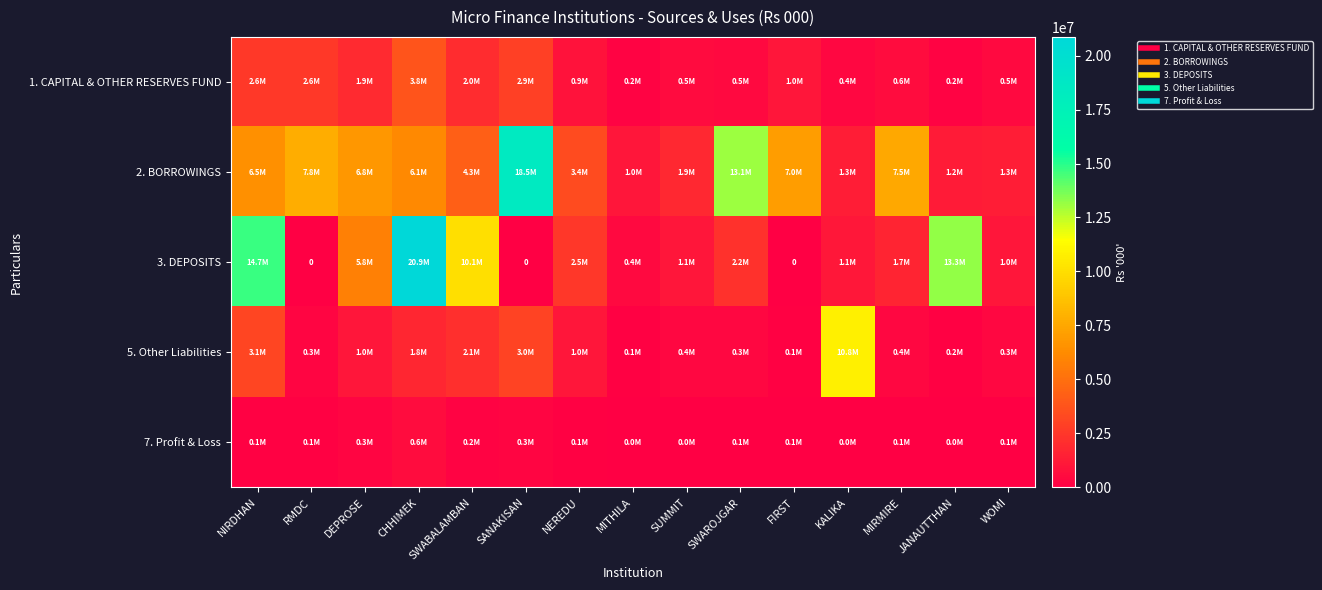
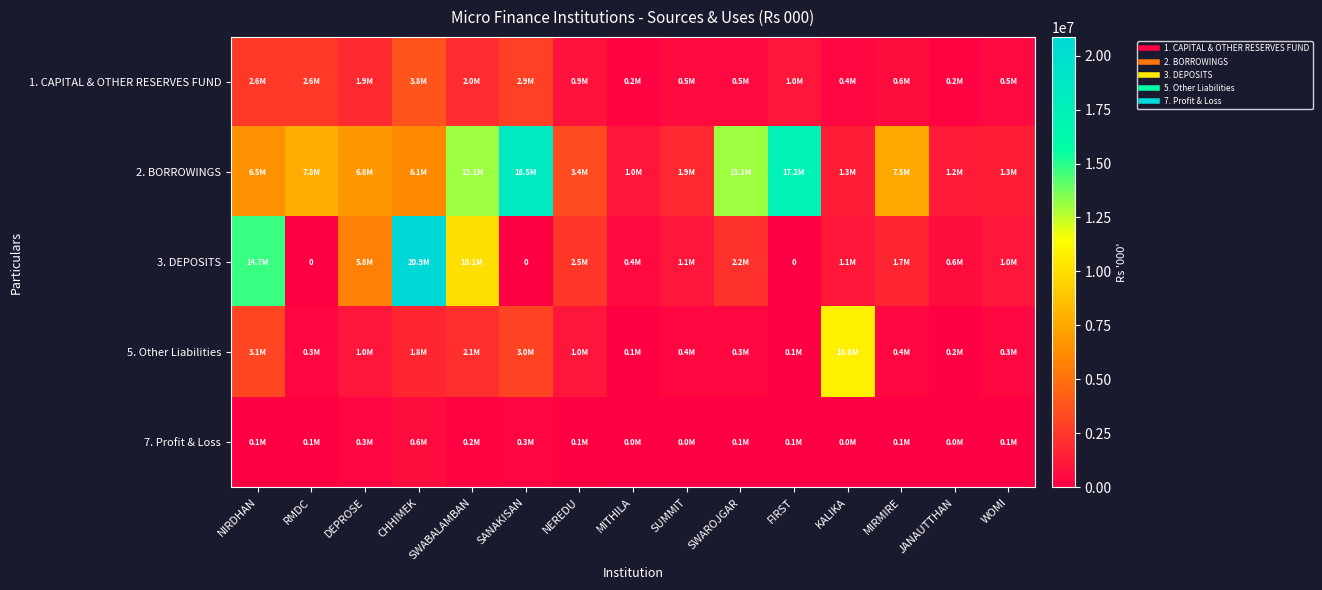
2. BORROWINGS, SWABALAMBAN: 4.3M -> 13.1M
2. BORROWINGS, FIRST: 7.0M -> 17.2M
3. DEPOSITS, JANAUTTHAN: 13.3M -> 0.6M
